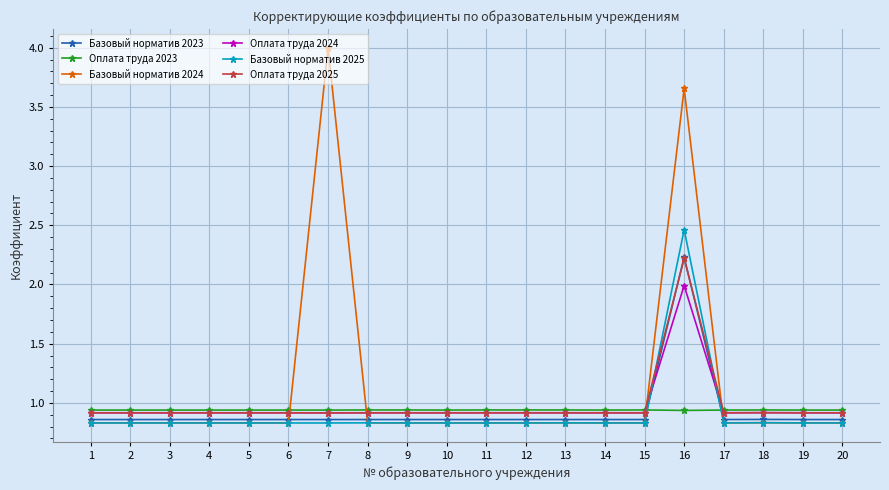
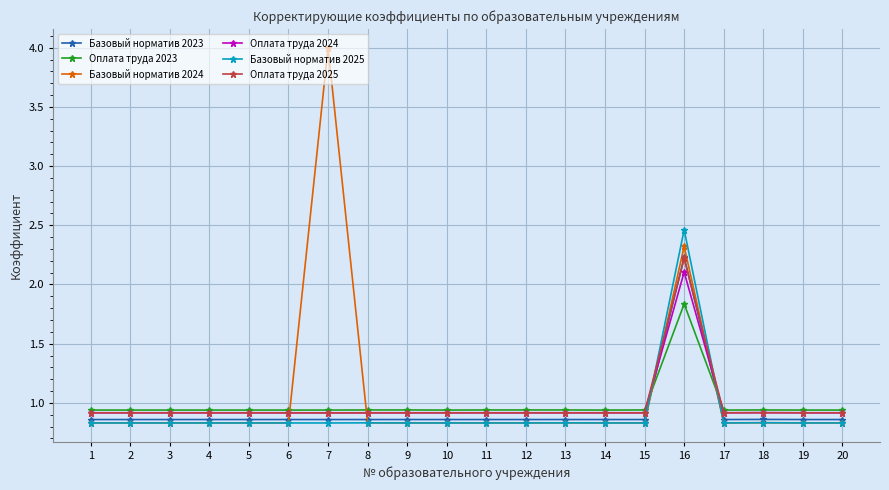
Оплата труда 2023, 16: 0.94 -> 1.84
Базовый норматив 2024, 16: 3.66 -> 2.32
Оплата труда 2024, 16: 1.99 -> 2.11
